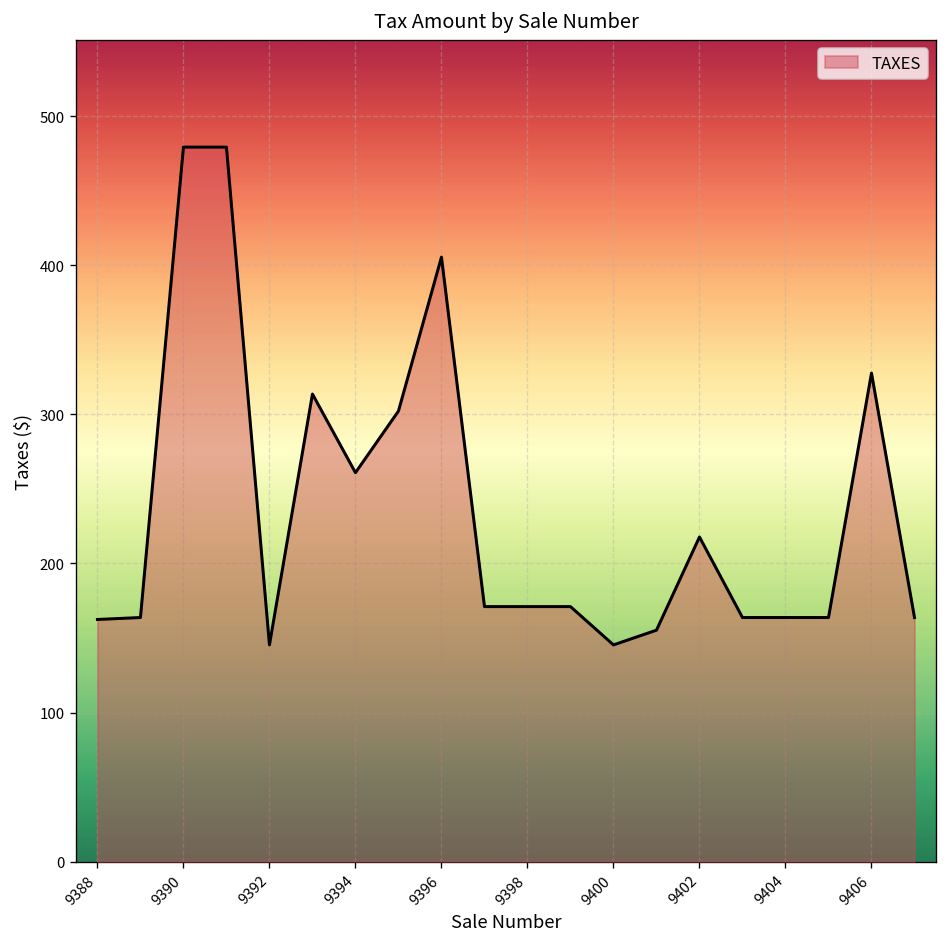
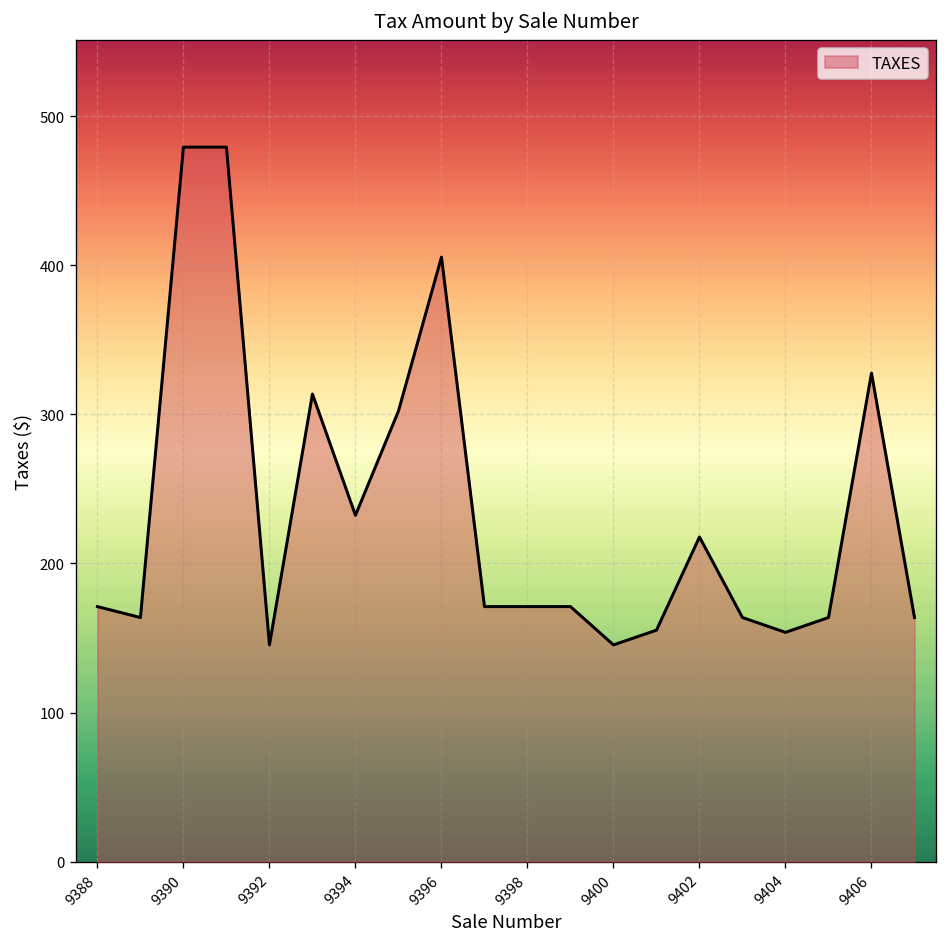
9388: 162 -> 171
9394: 261 -> 232
9404: 164 -> 154
